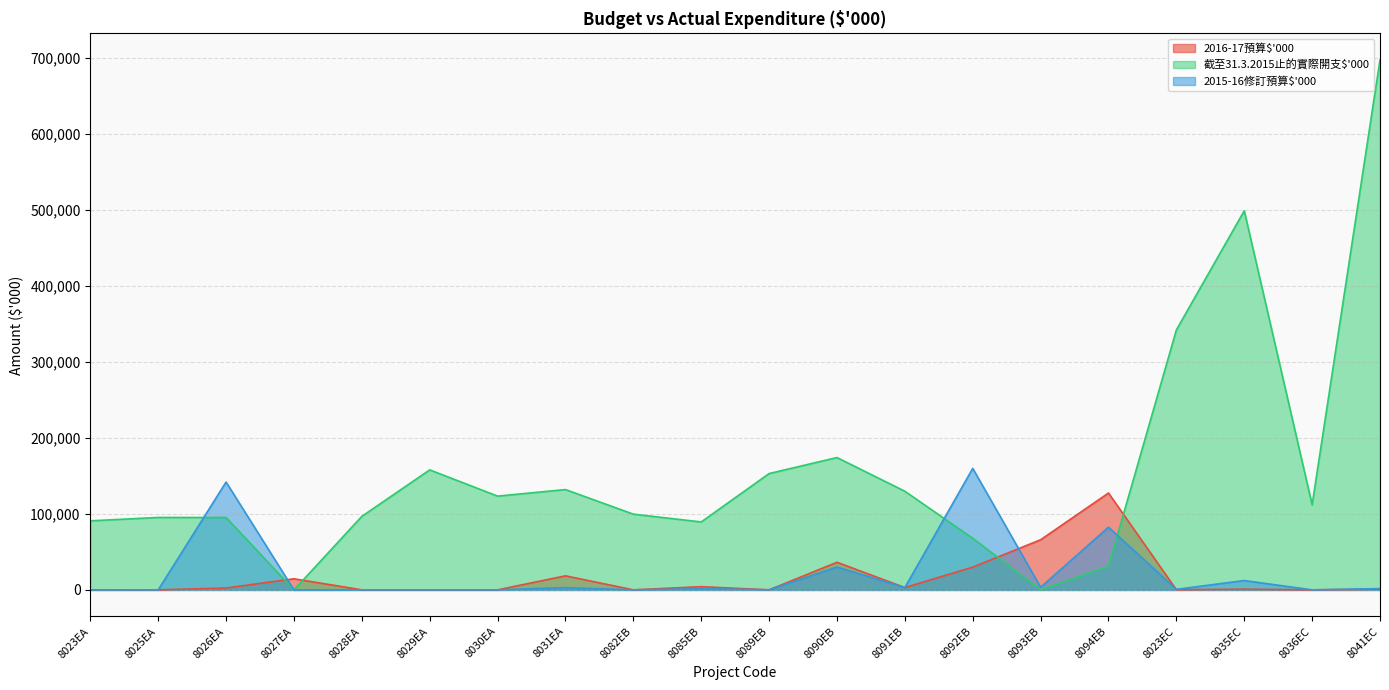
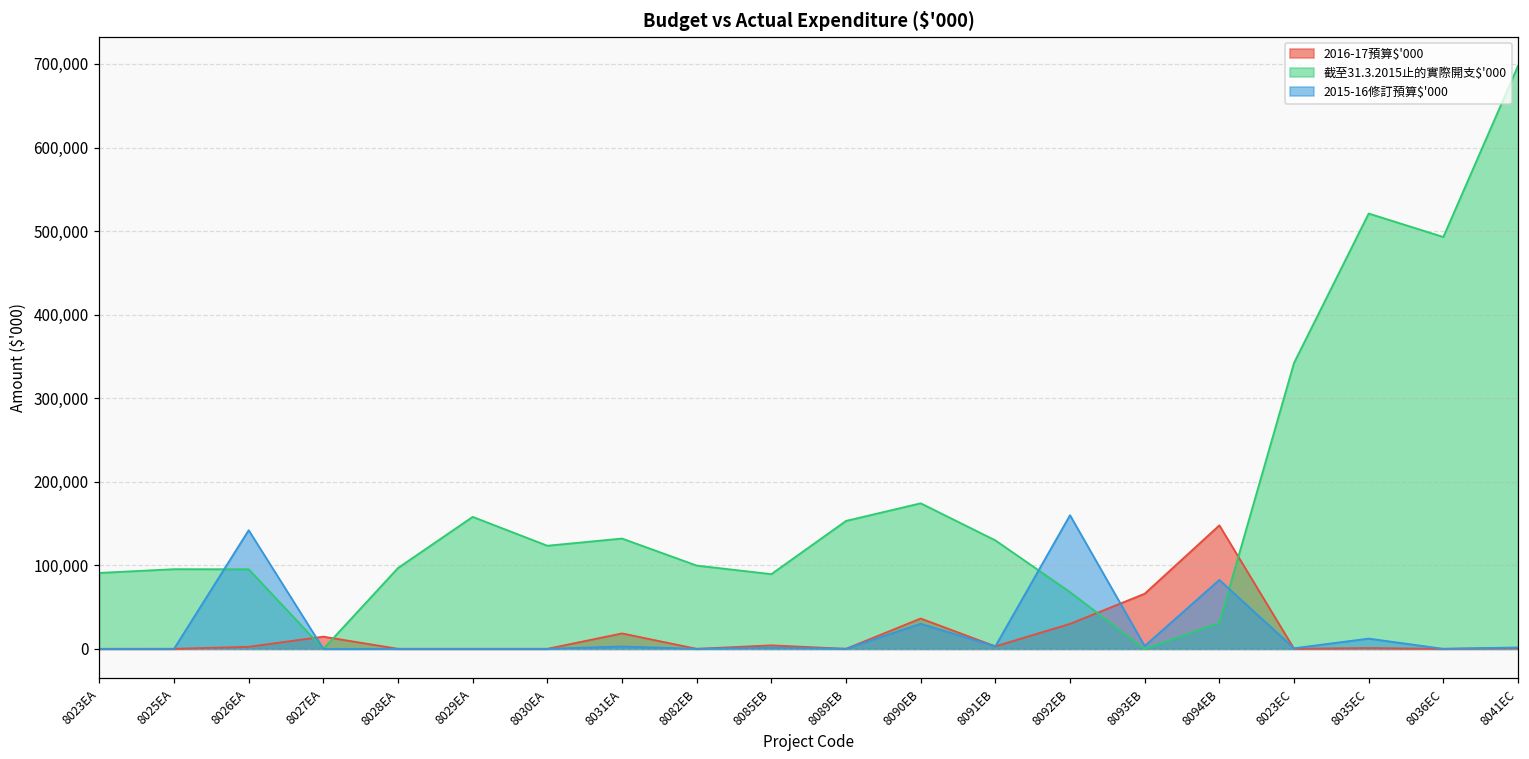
2016-17預算$'000, 8094EB: 130,000 -> 150,000
截至31.3.2015止的實際開支$'000, 8035EC: 500,000 -> 520,000
截至31.3.2015止的實際開支$'000, 8036EC: 110,000 -> 490,000
